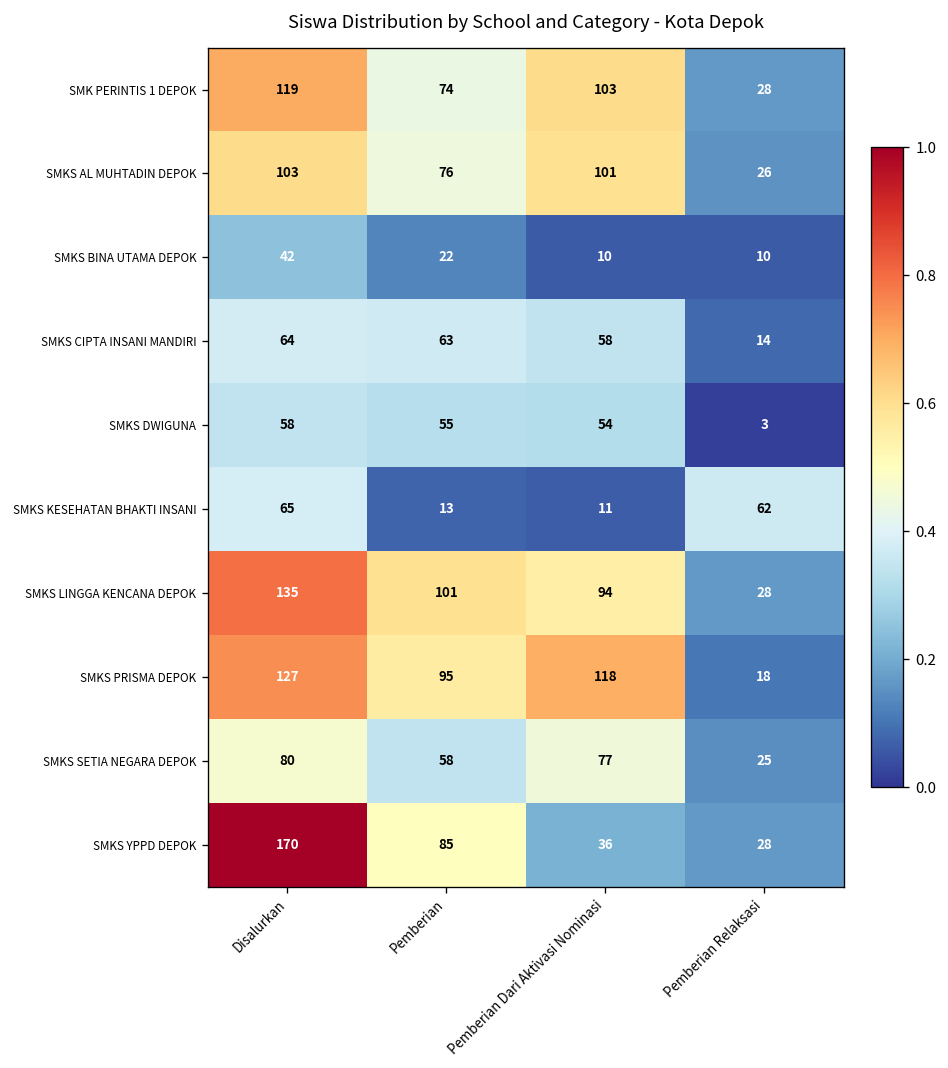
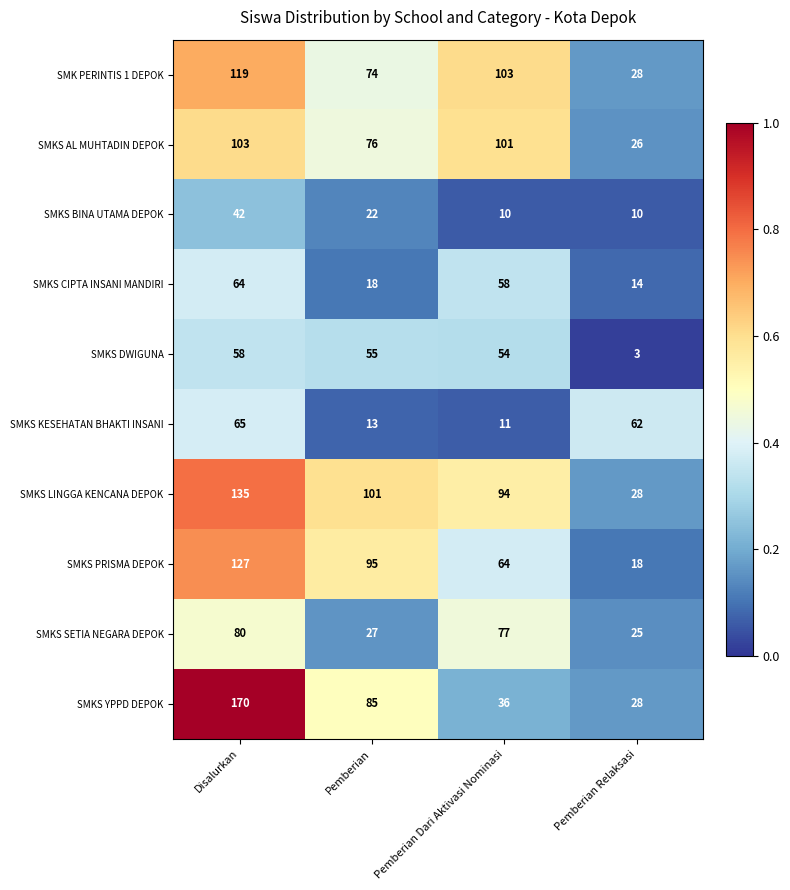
SMKS CIPTA INSANI MANDIRI, Pemberian: 63 -> 18
SMKS PRISMA DEPOK, Pemberian Dari Aktivasi Nominasi: 118 -> 64
SMKS SETIA NEGARA DEPOK, Pemberian: 58 -> 27
